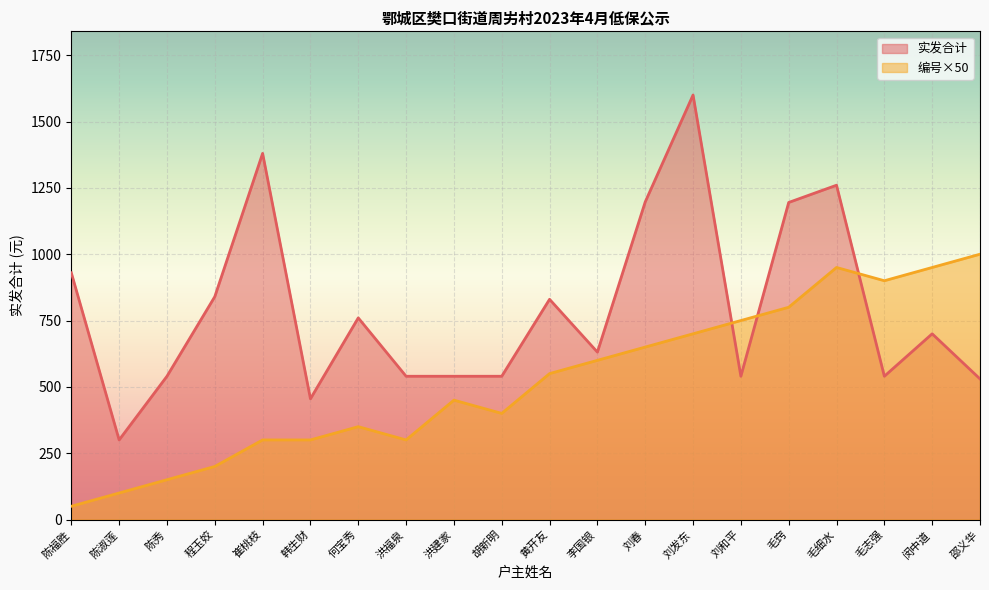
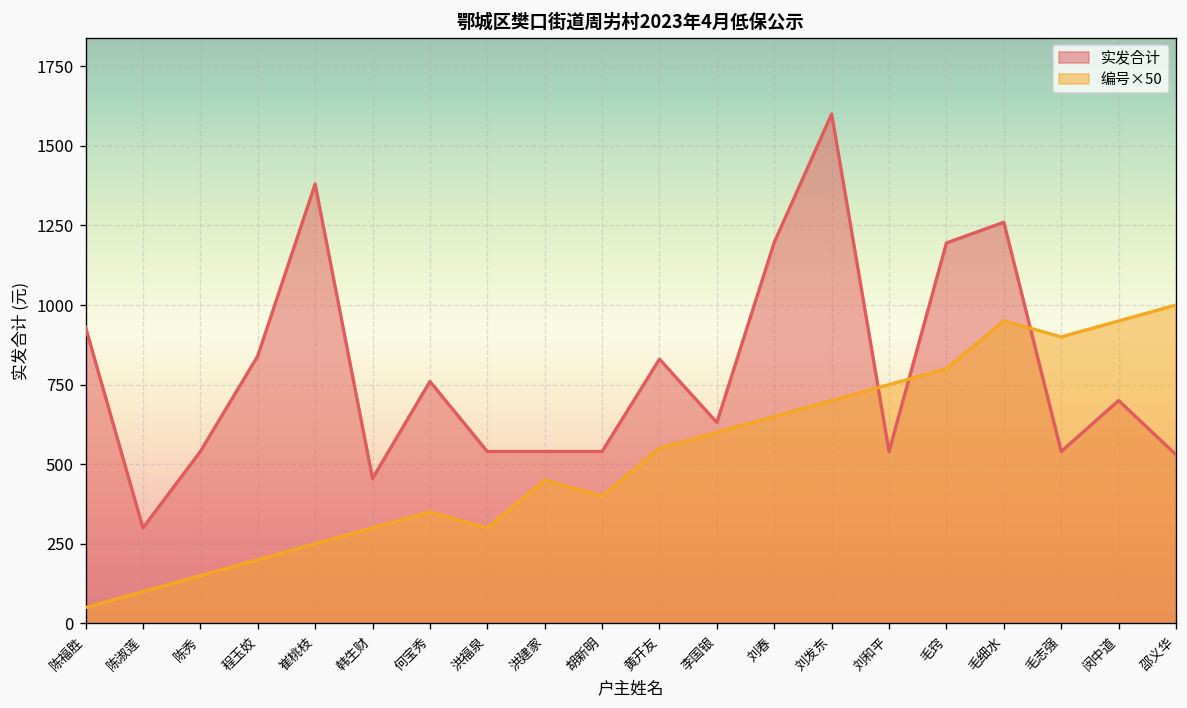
编号×50, 崔桃枝: 300 -> 250
